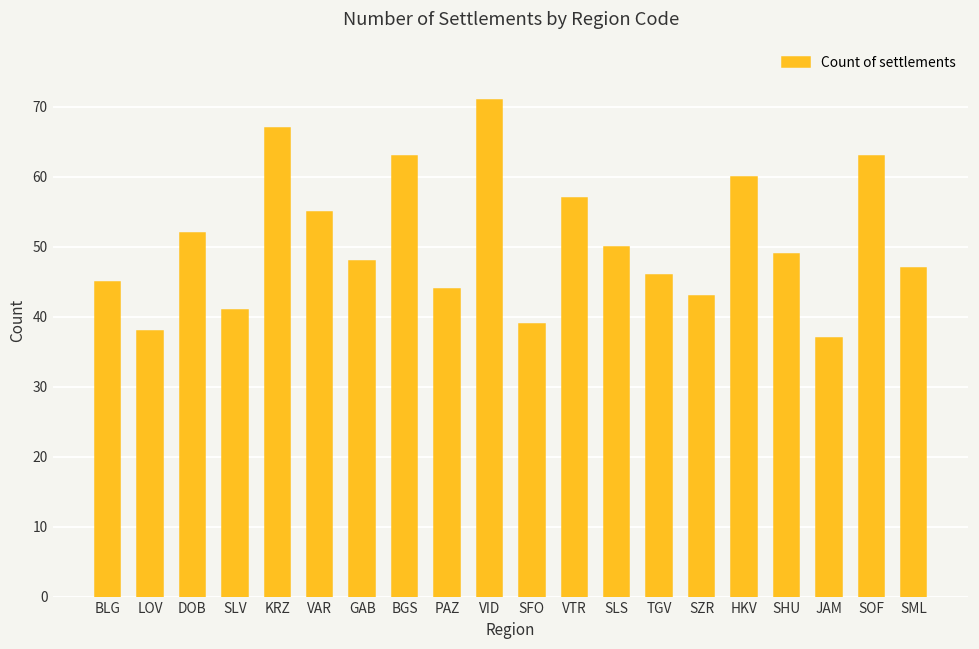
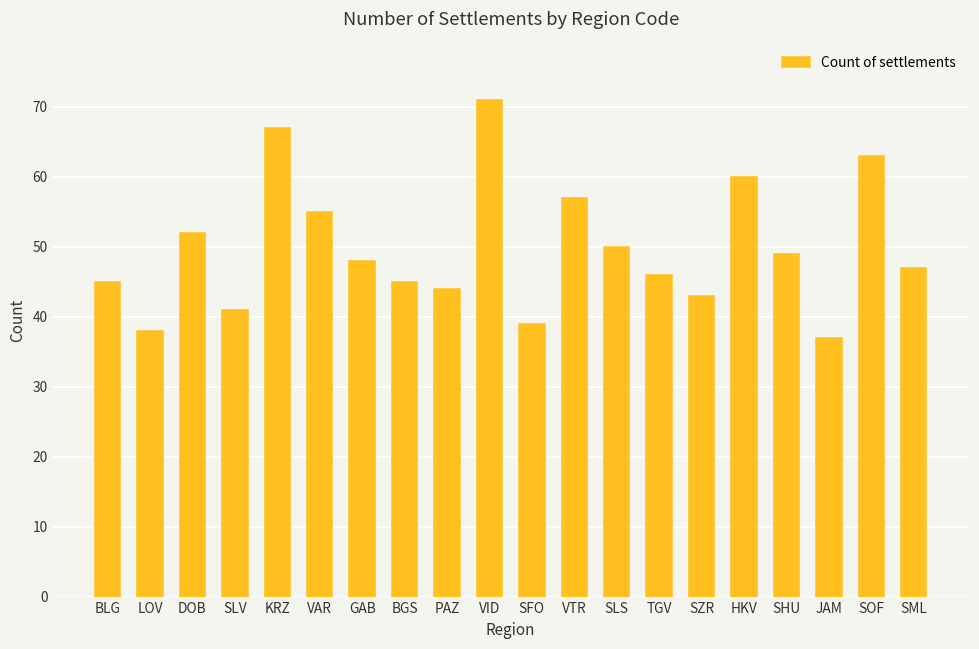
BGS: 63 -> 45
